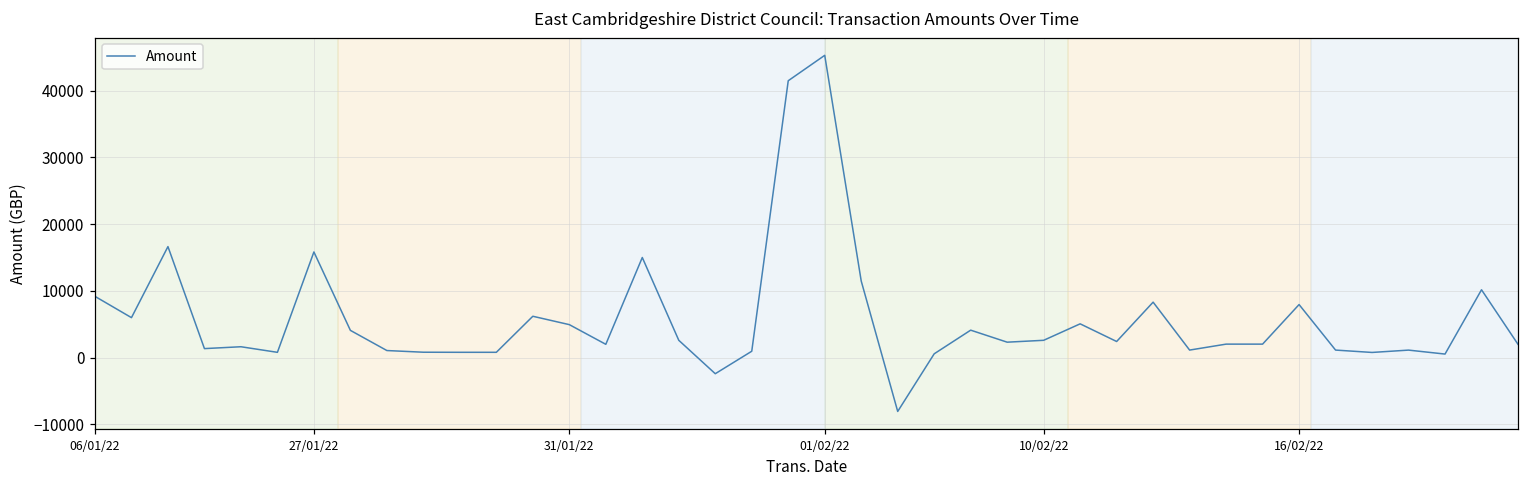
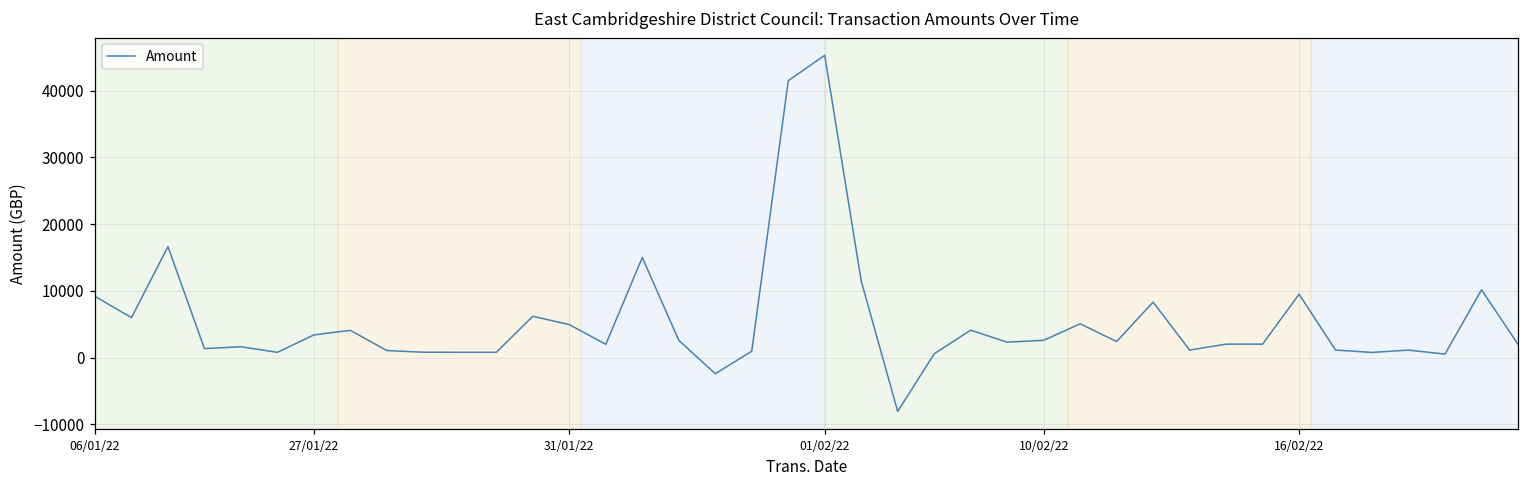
27/01/22: 16000 -> 3000
16/02/22: 8000 -> 10000
